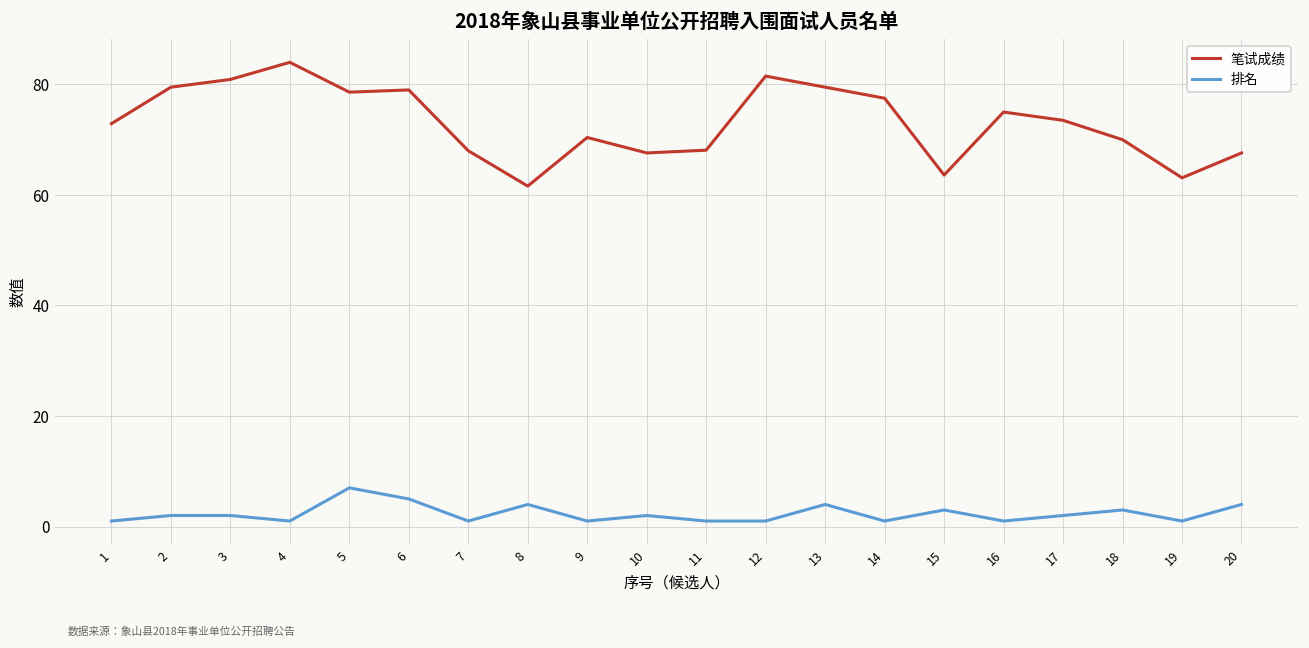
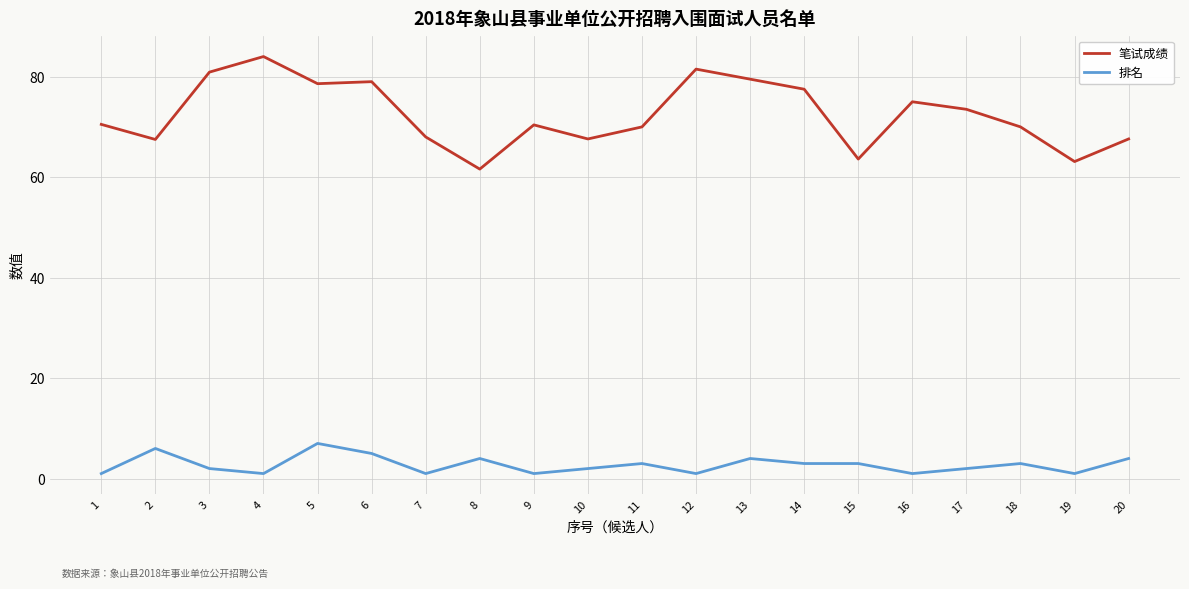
笔试成绩, 1: 73 -> 71
笔试成绩, 2: 80 -> 68
排名, 2: 2 -> 6
笔试成绩, 11: 68 -> 70
排名, 11: 1 -> 3
排名, 14: 1 -> 3
